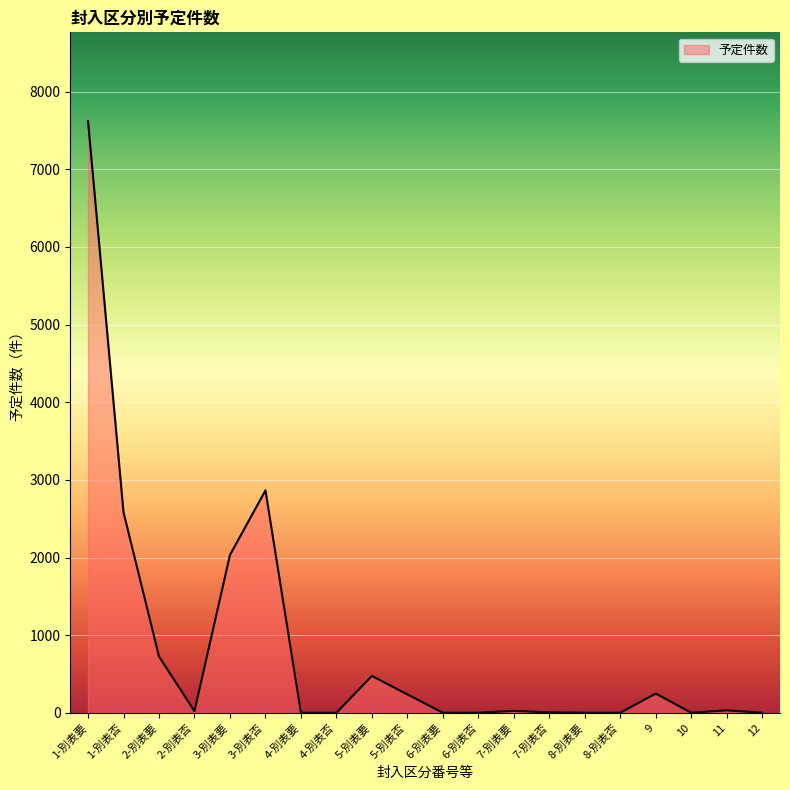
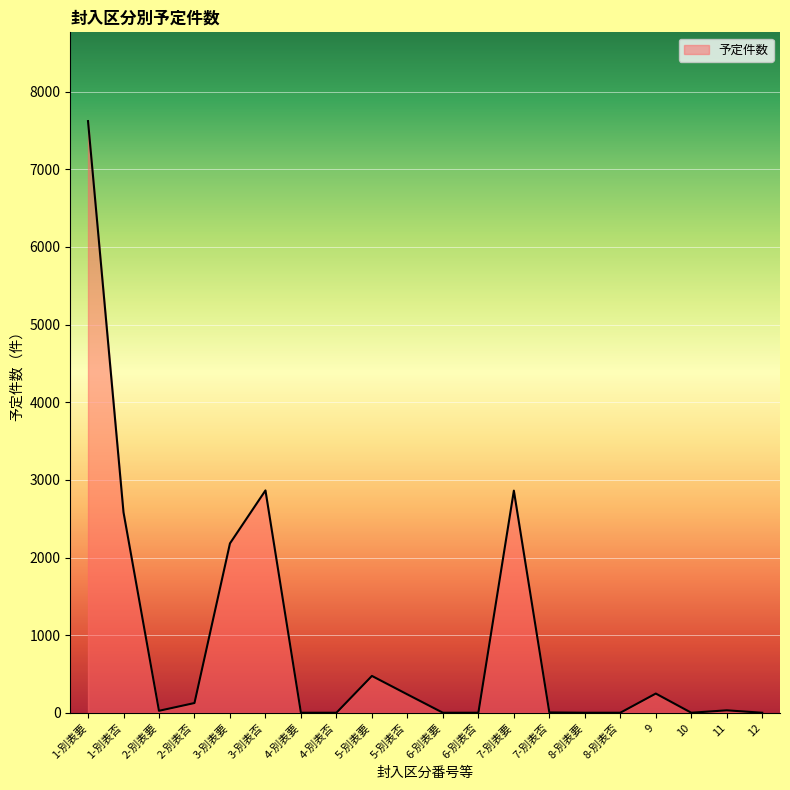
2-別表要: 700 -> 0
2-別表否: 0 -> 100
3-別表要: 2000 -> 2200
7-別表要: 0 -> 2900
